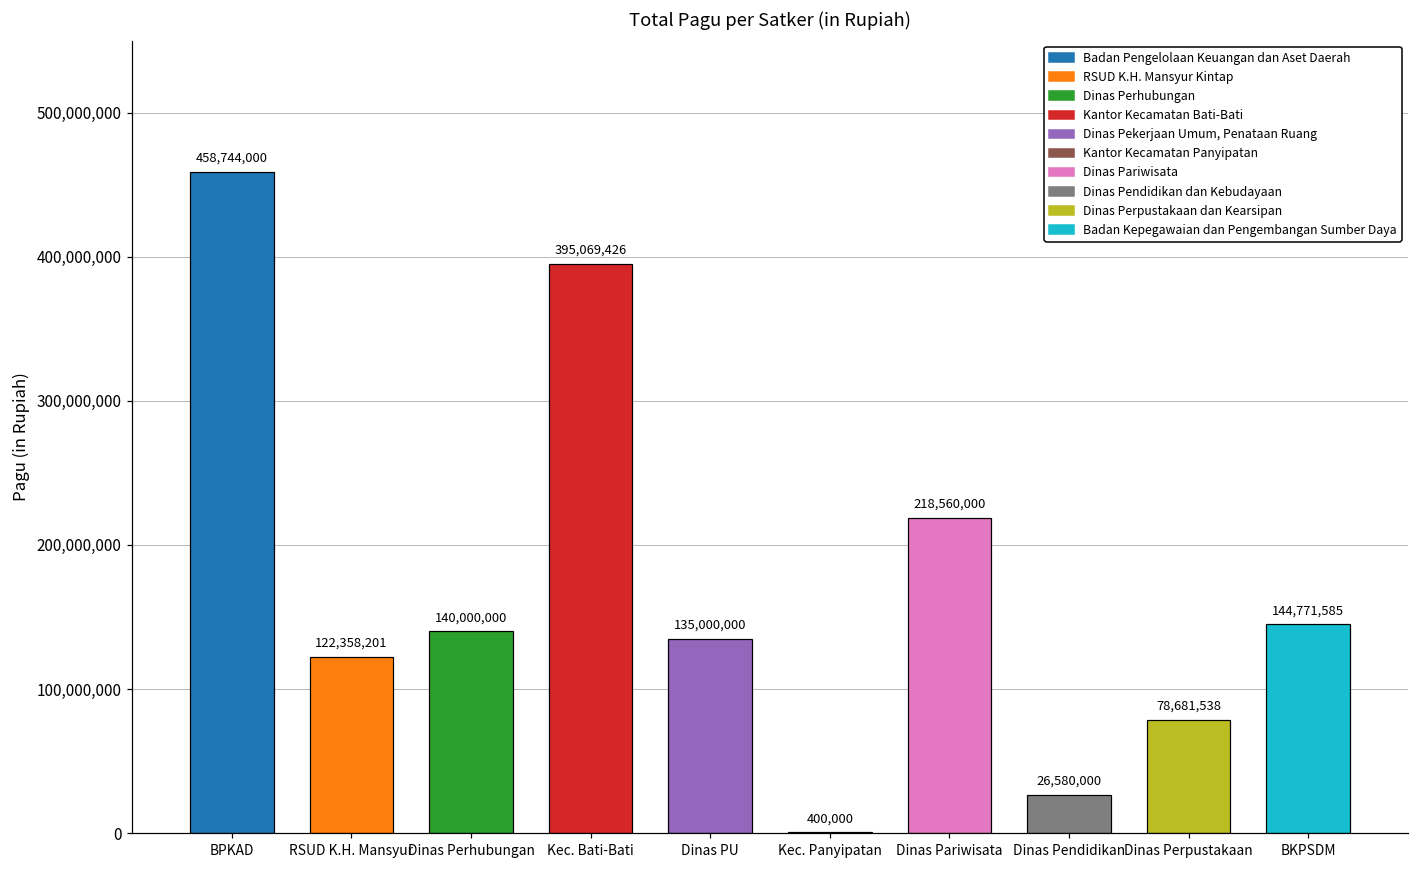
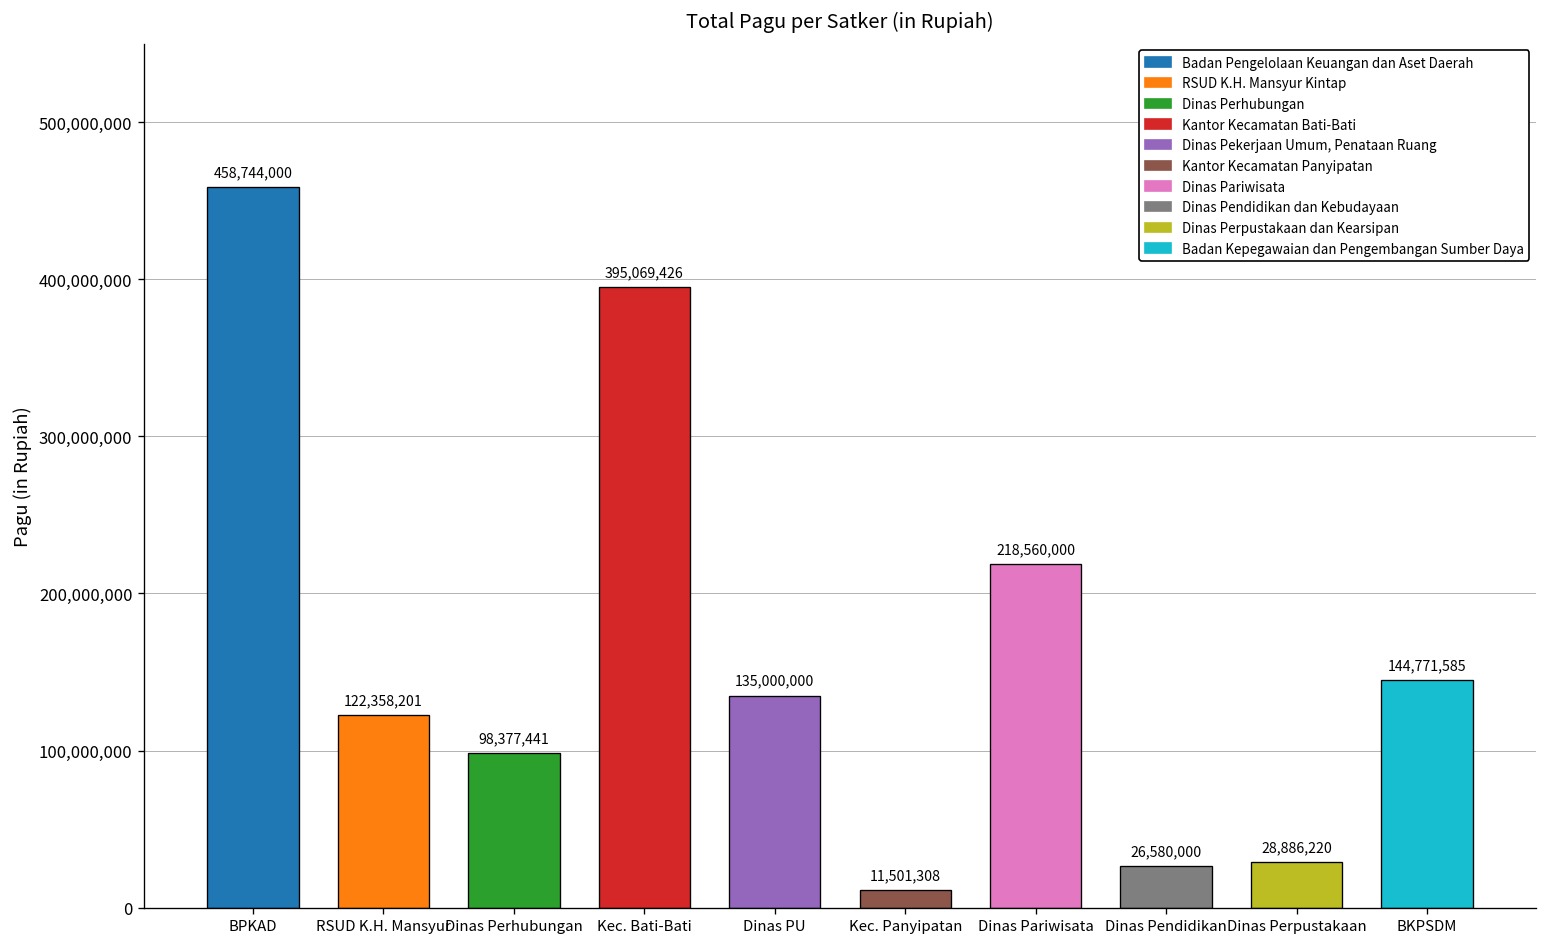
Dinas Perhubungan: 140,000,000 -> 98,377,441
Kec. Panyipatan: 400,000 -> 11,501,308
Dinas Perpustakaan: 78,681,538 -> 28,886,220
